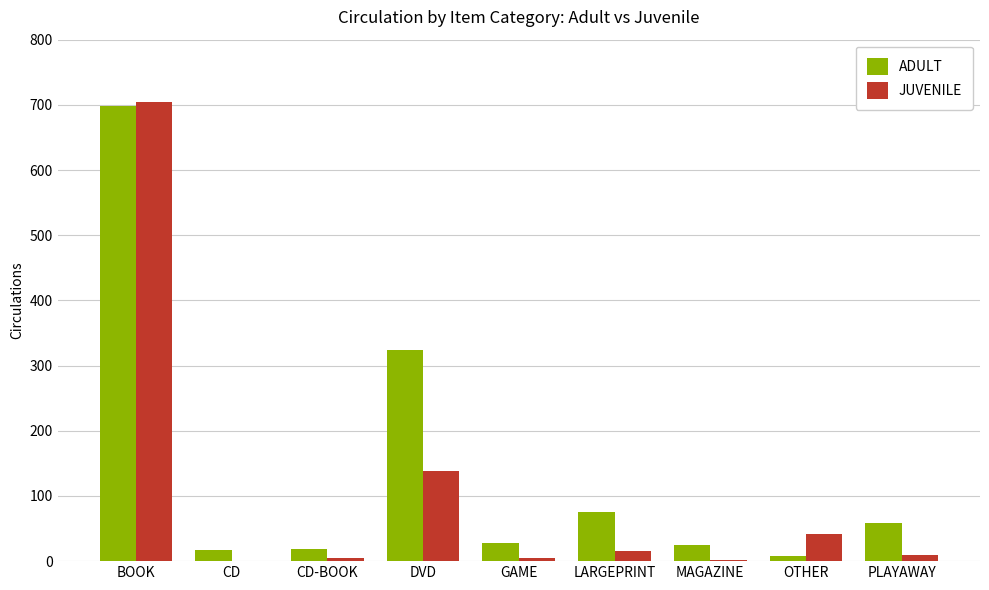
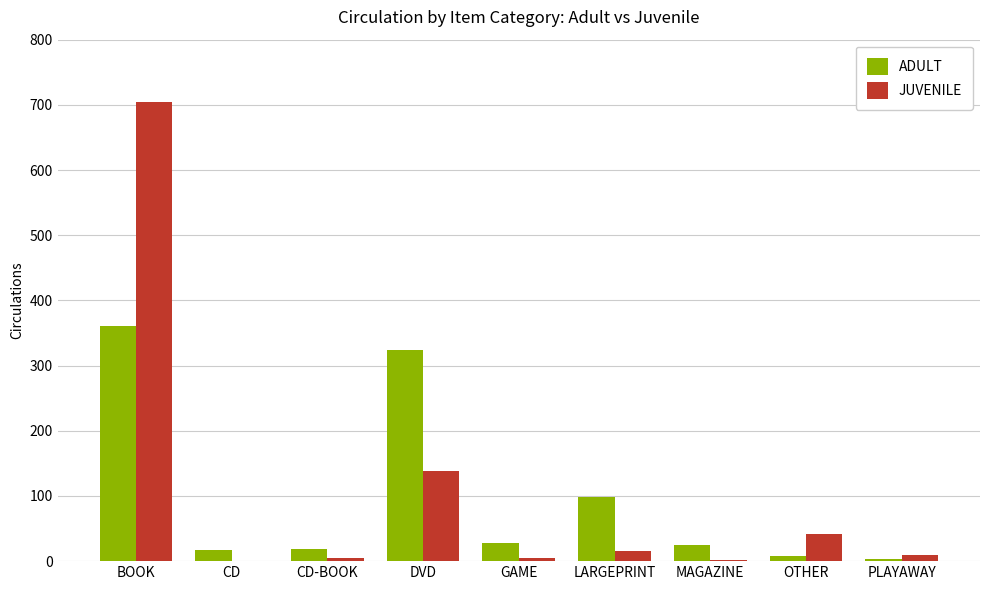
ADULT, BOOK: 700 -> 360
ADULT, LARGEPRINT: 80 -> 100
ADULT, PLAYAWAY: 60 -> 0
